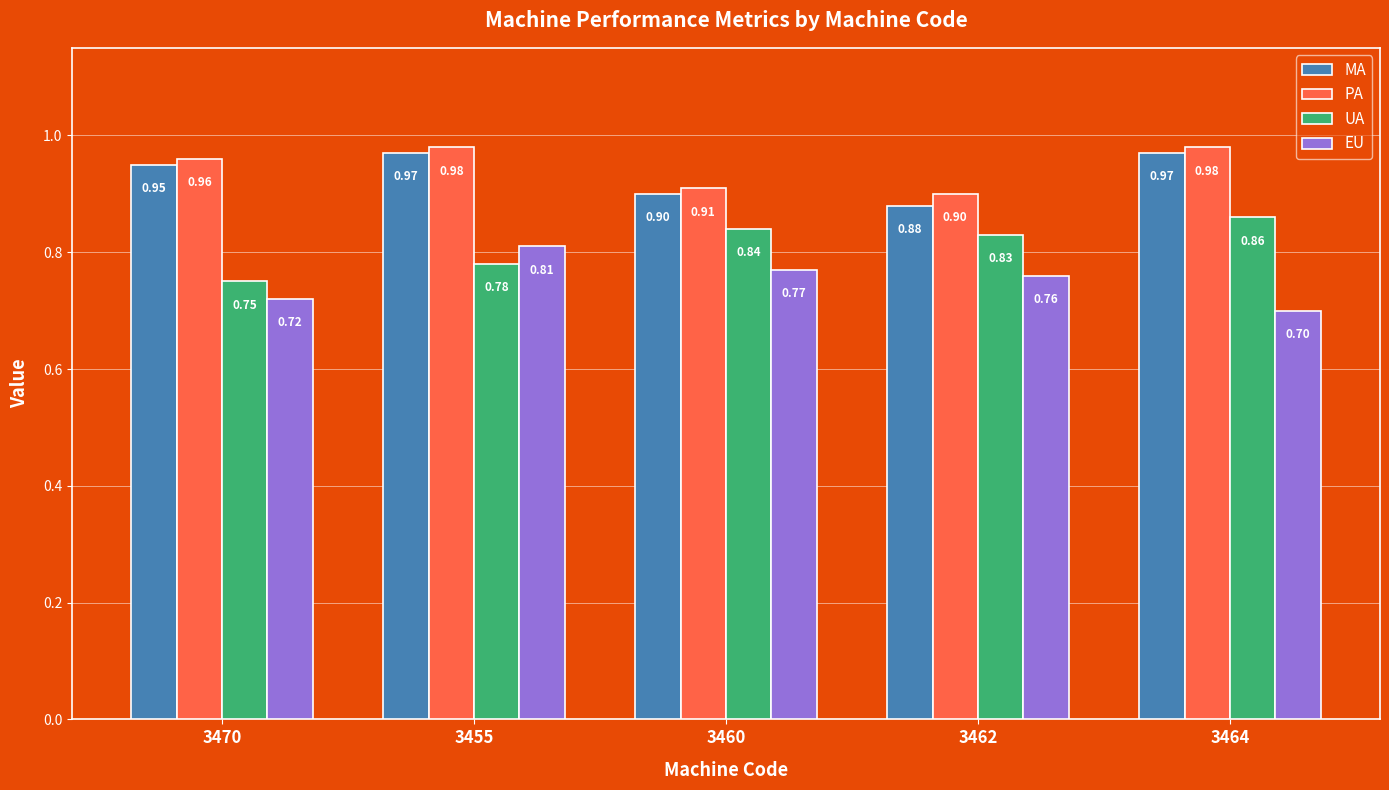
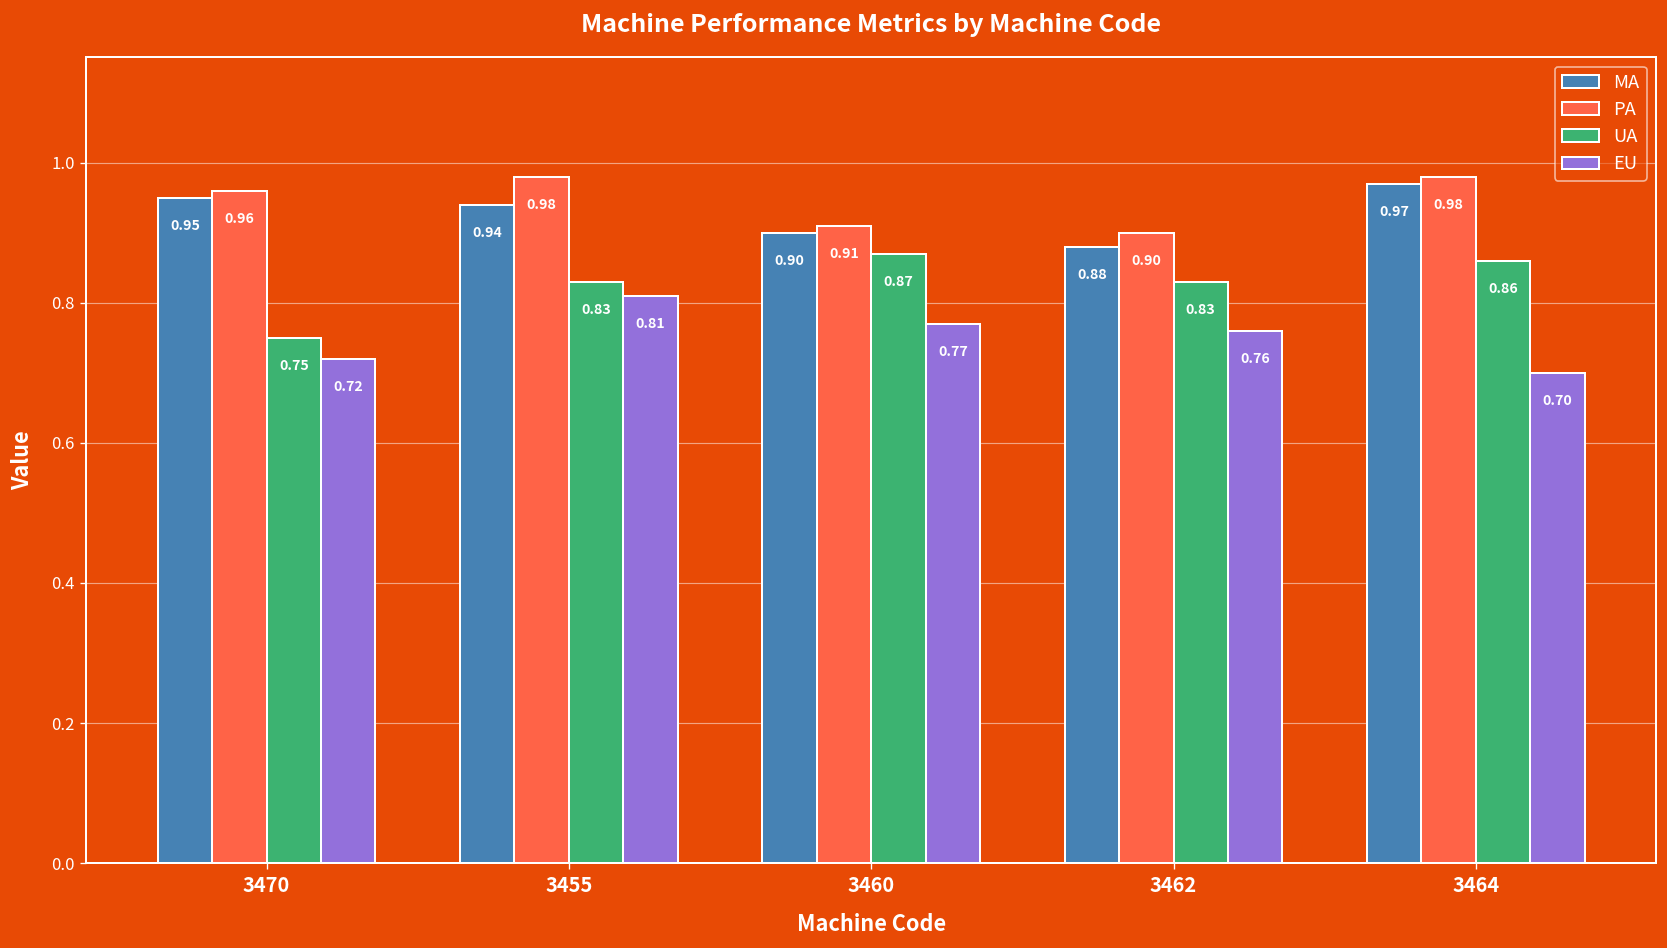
MA, 3455: 0.97 -> 0.94
UA, 3455: 0.78 -> 0.83
UA, 3460: 0.84 -> 0.87
